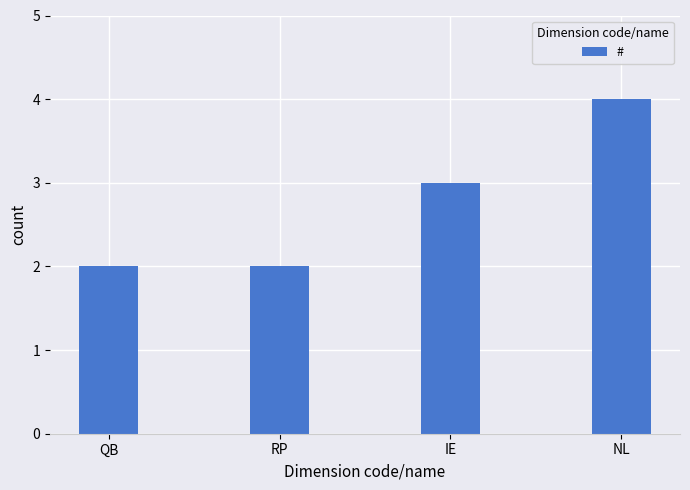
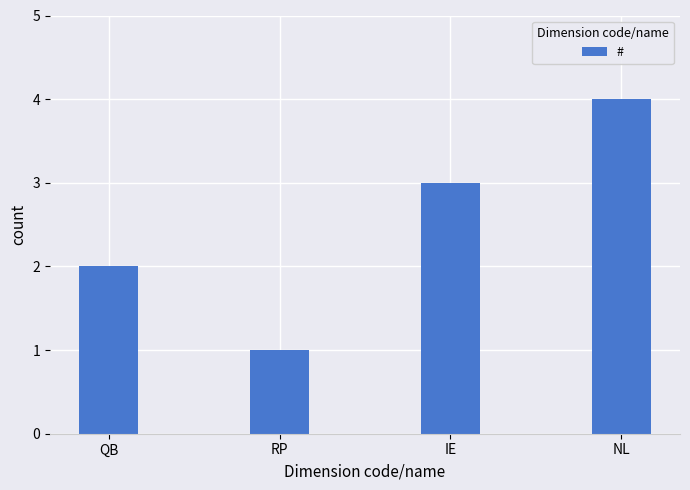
RP: 2 -> 1
